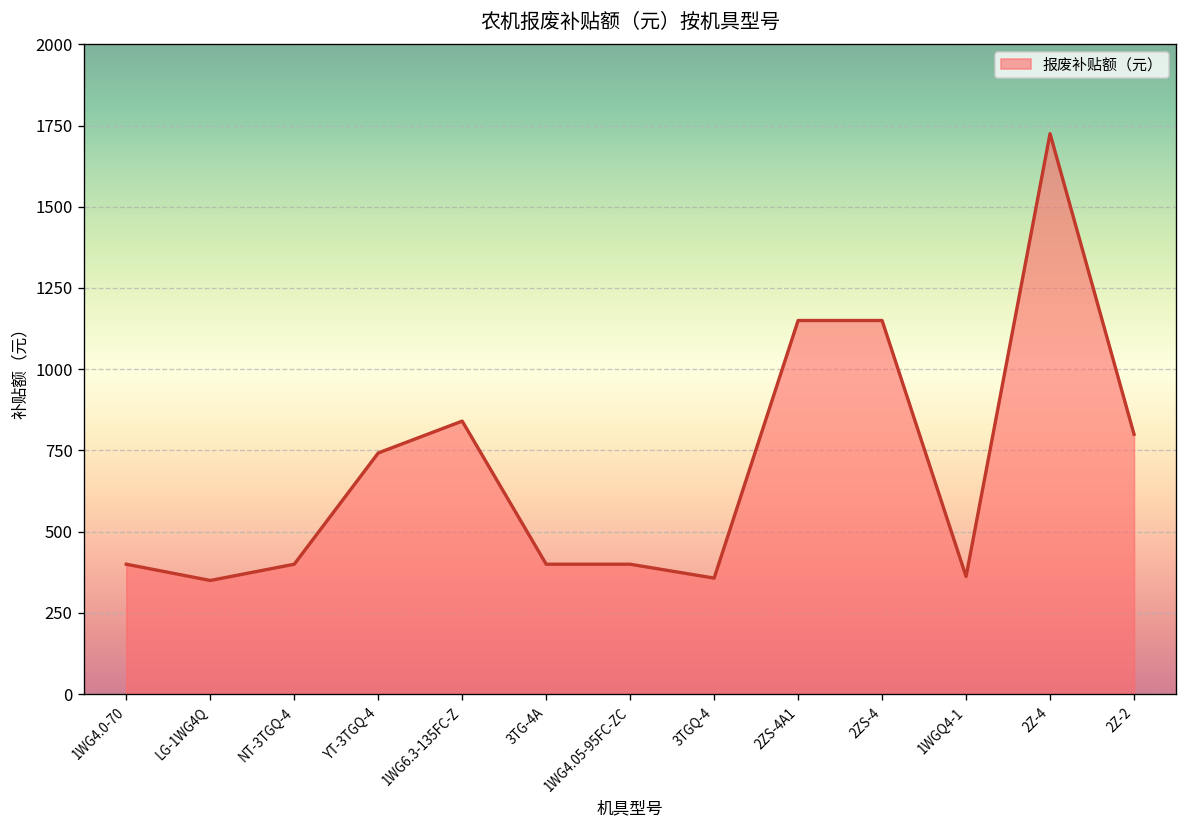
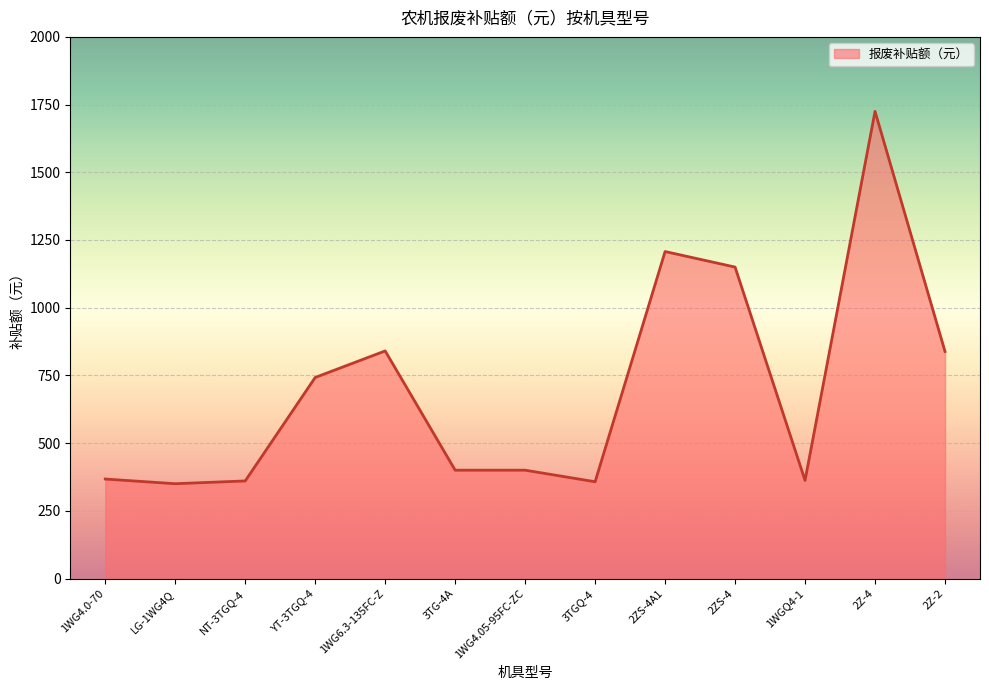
1WG4.0-70: 400 -> 370
NT-3TGQ-4: 400 -> 360
2ZS-4A1: 1150 -> 1210
2Z-2: 800 -> 840
